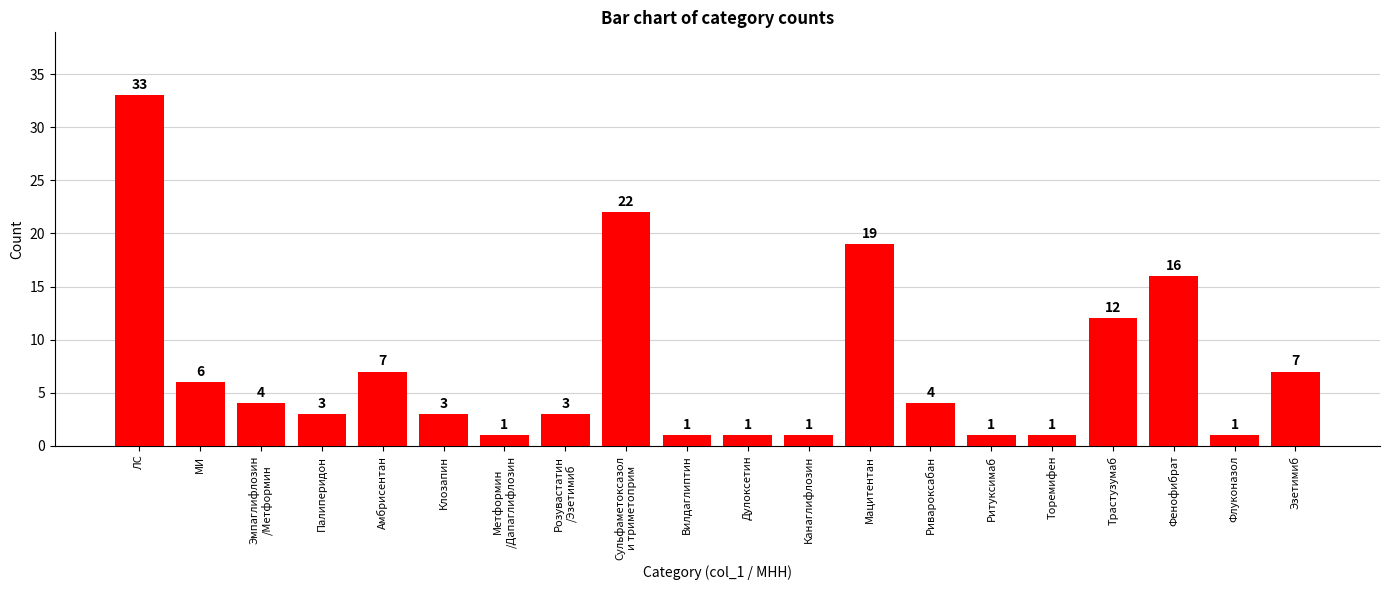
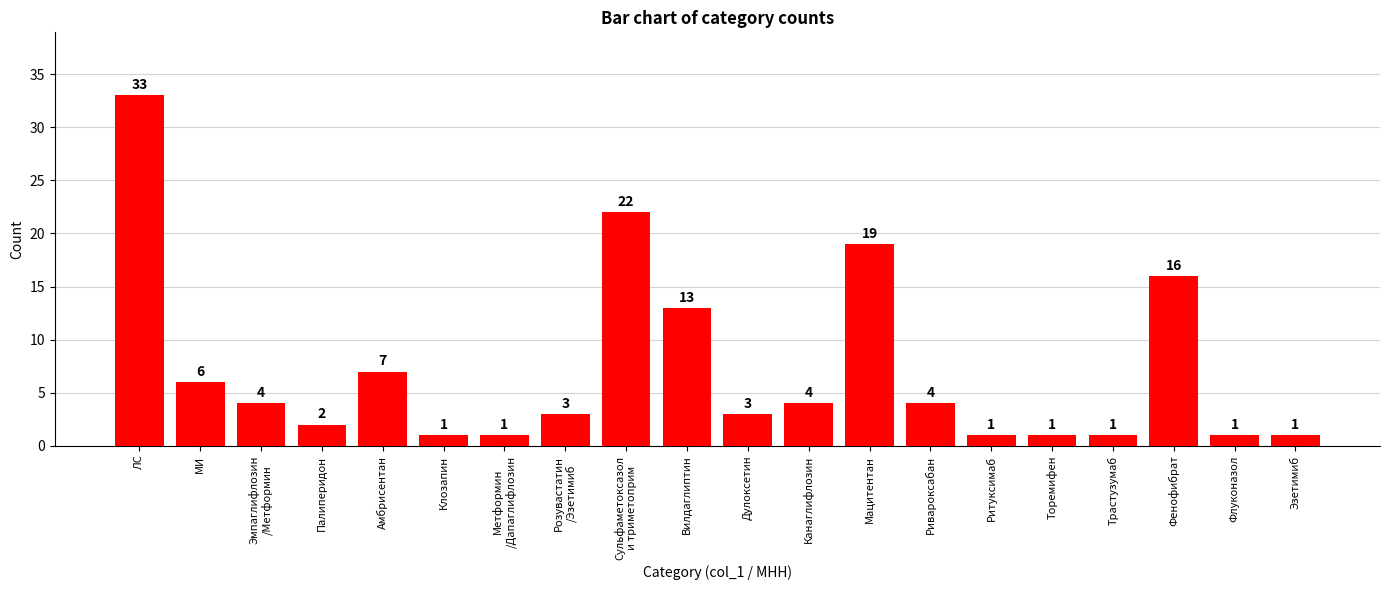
Палиперидон: 3 -> 2
Клозапин: 3 -> 1
Вилдаглиптин: 1 -> 13
Дулоксетин: 1 -> 3
Канаглифлозин: 1 -> 4
Трастузумаб: 12 -> 1
Эзетимиб: 7 -> 1
